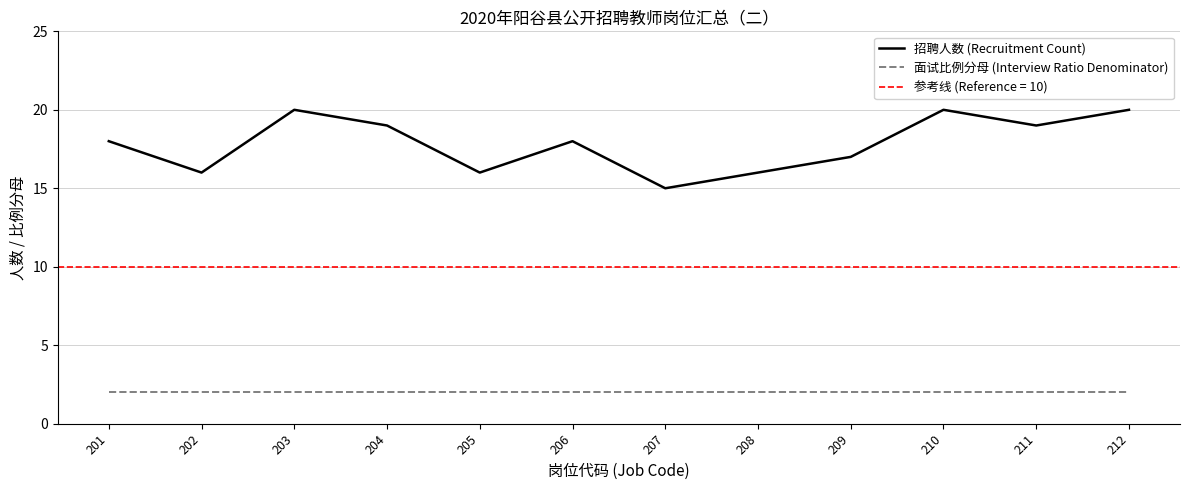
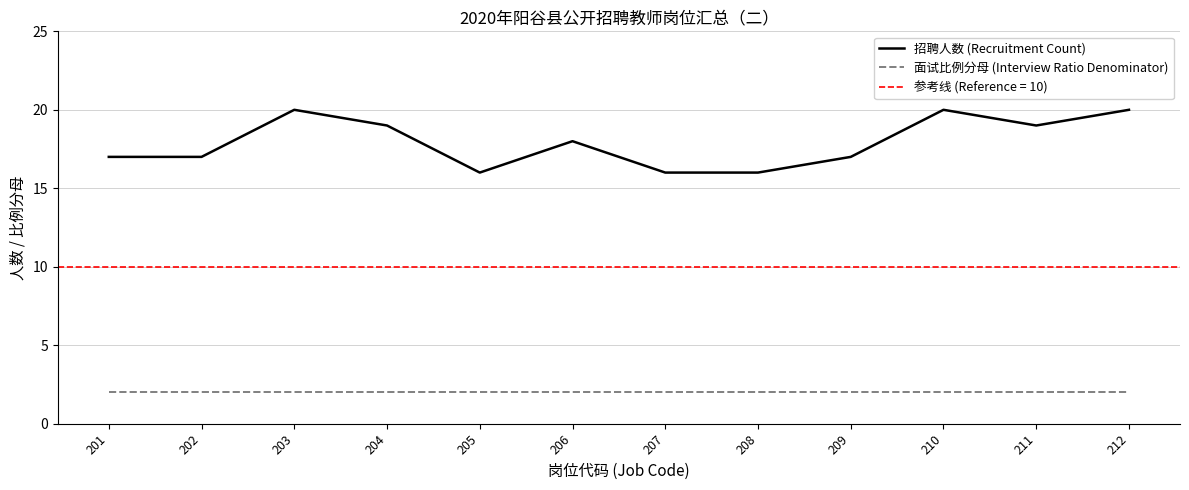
招聘人数 (Recruitment Count), 201: 18 -> 17
招聘人数 (Recruitment Count), 202: 16 -> 17
招聘人数 (Recruitment Count), 207: 15 -> 16
